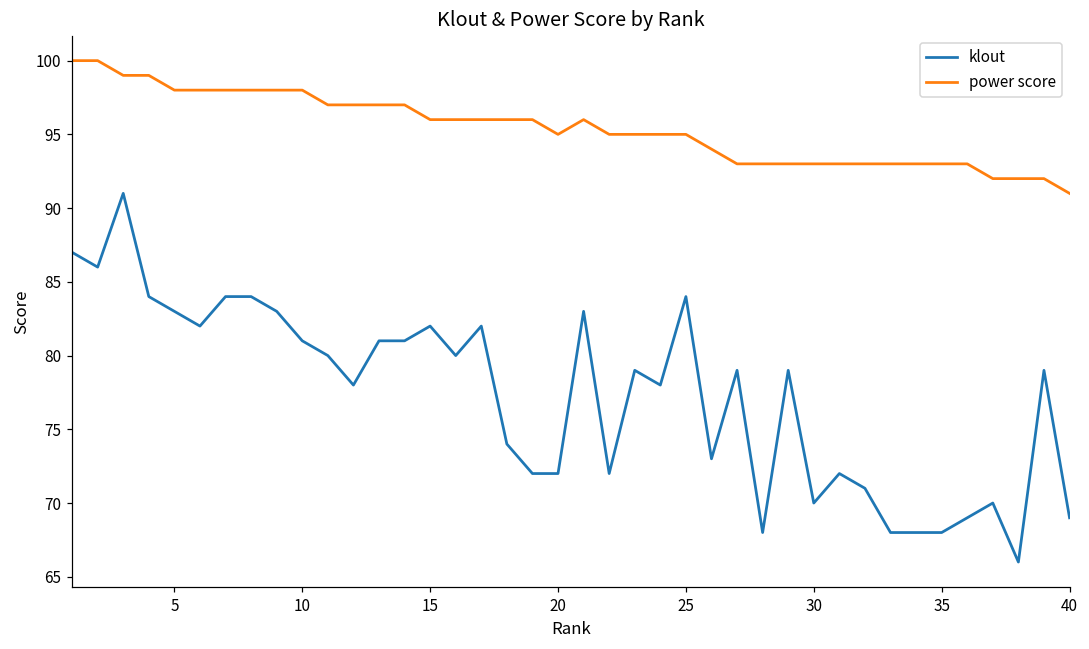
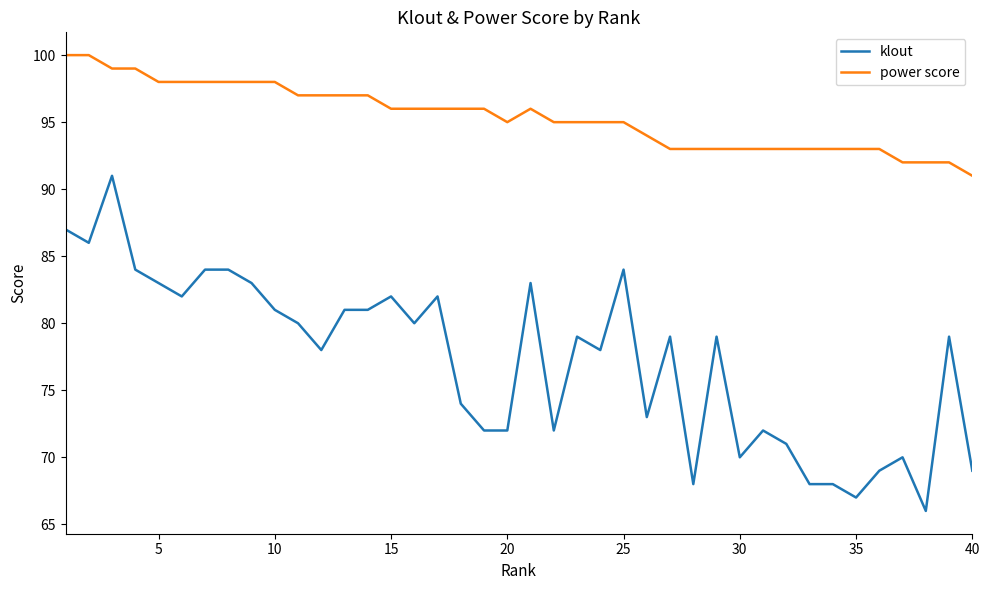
klout, 35: 68 -> 67
